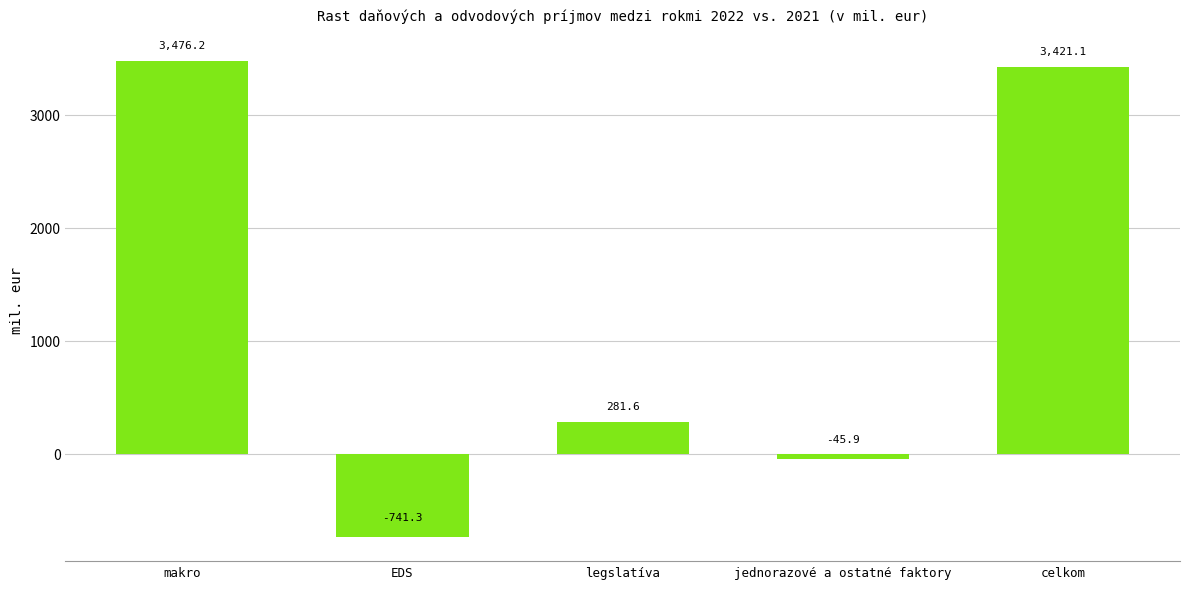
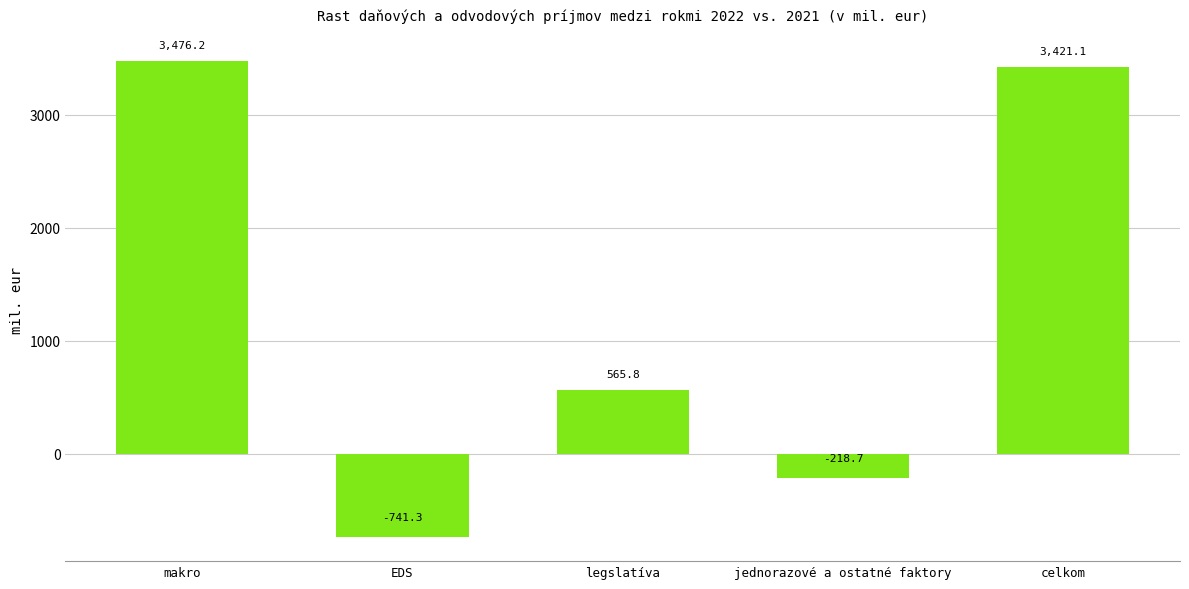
legslatíva: 281.6 -> 565.8
jednorazové a ostatné faktory: -45.9 -> -218.7
